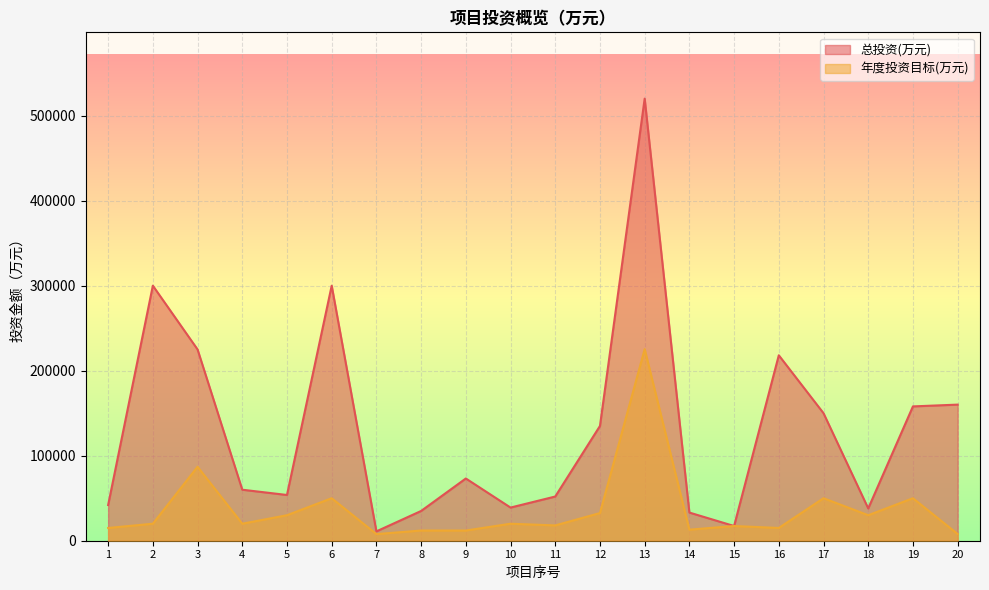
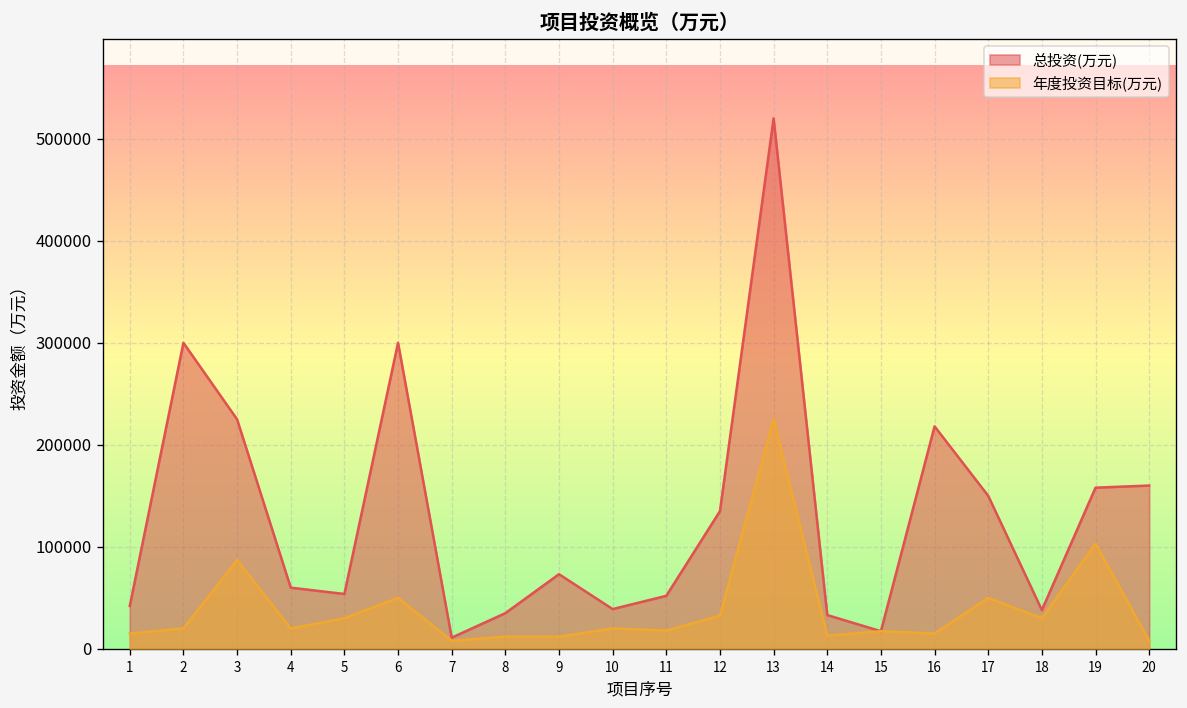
年度投资目标(万元), 19: 50000 -> 100000
